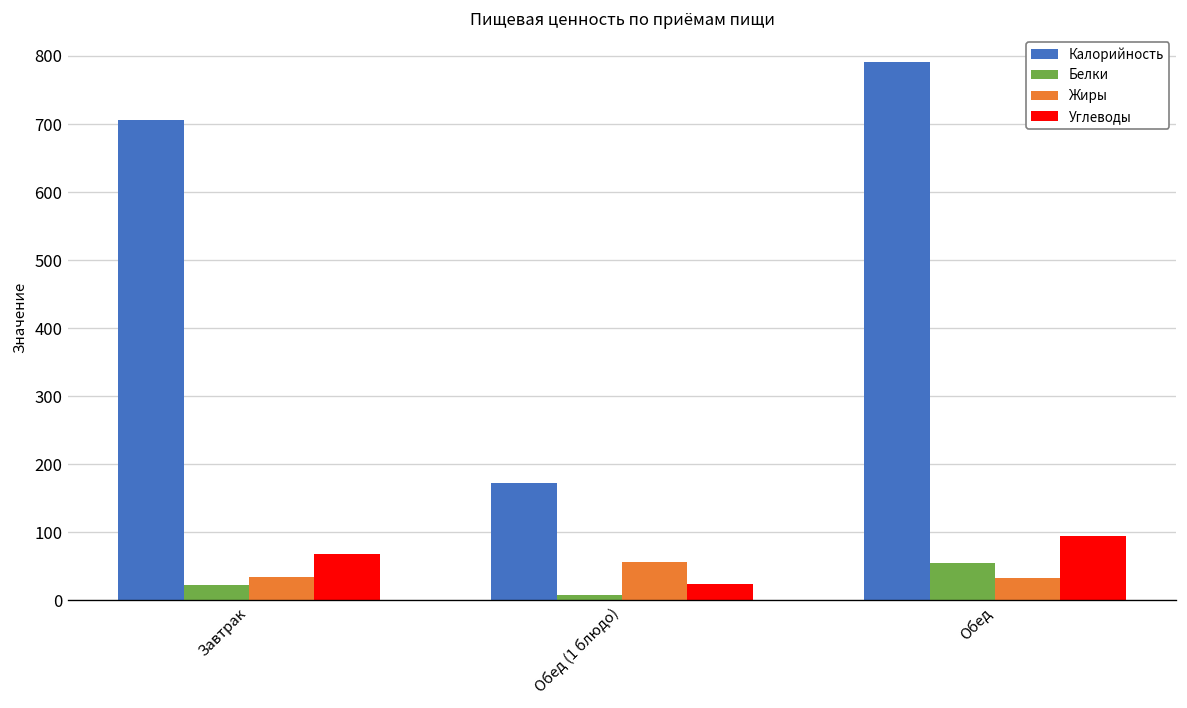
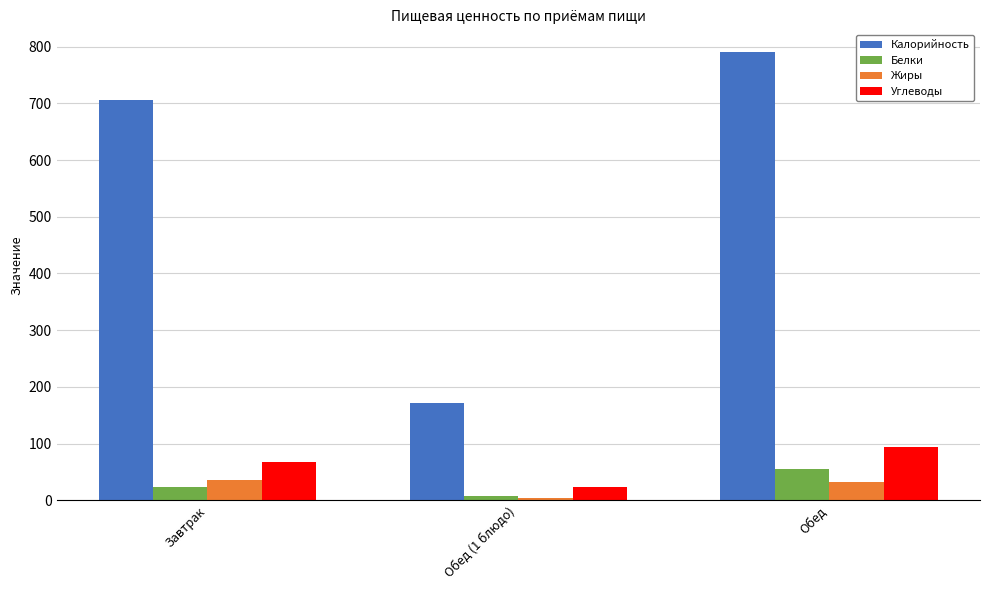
Жиры, Обед (1 блюдо): 60 -> 0
